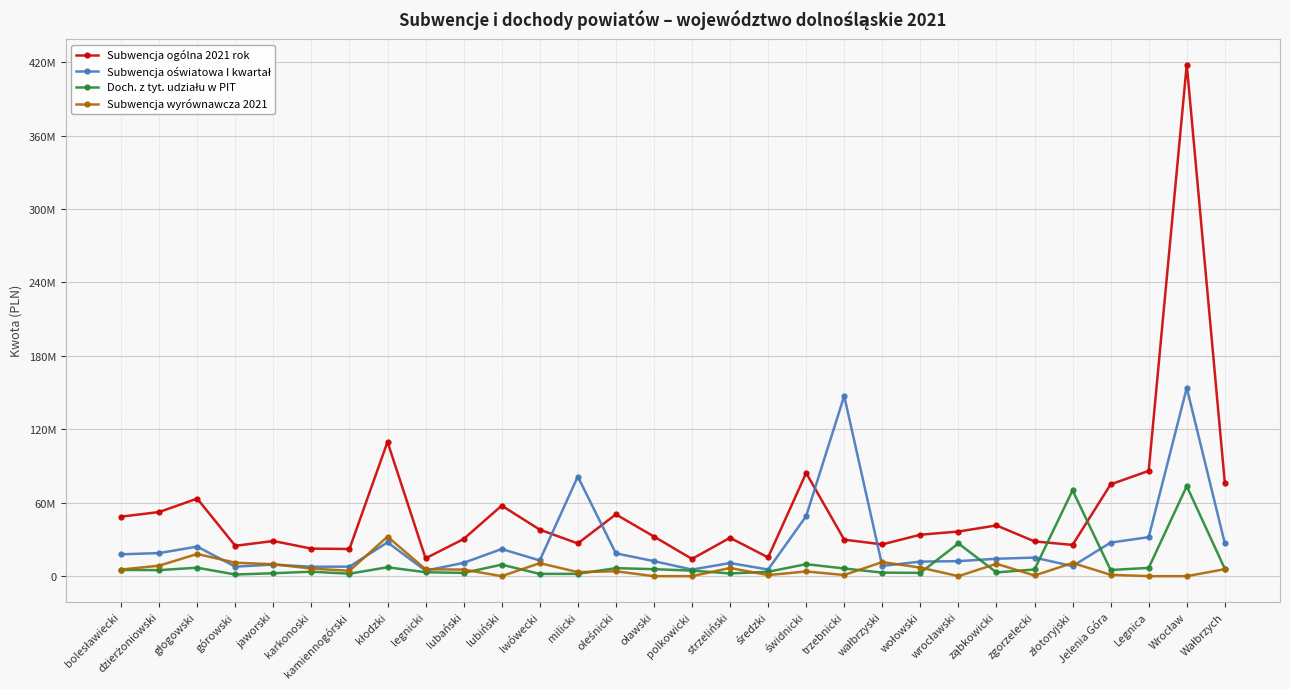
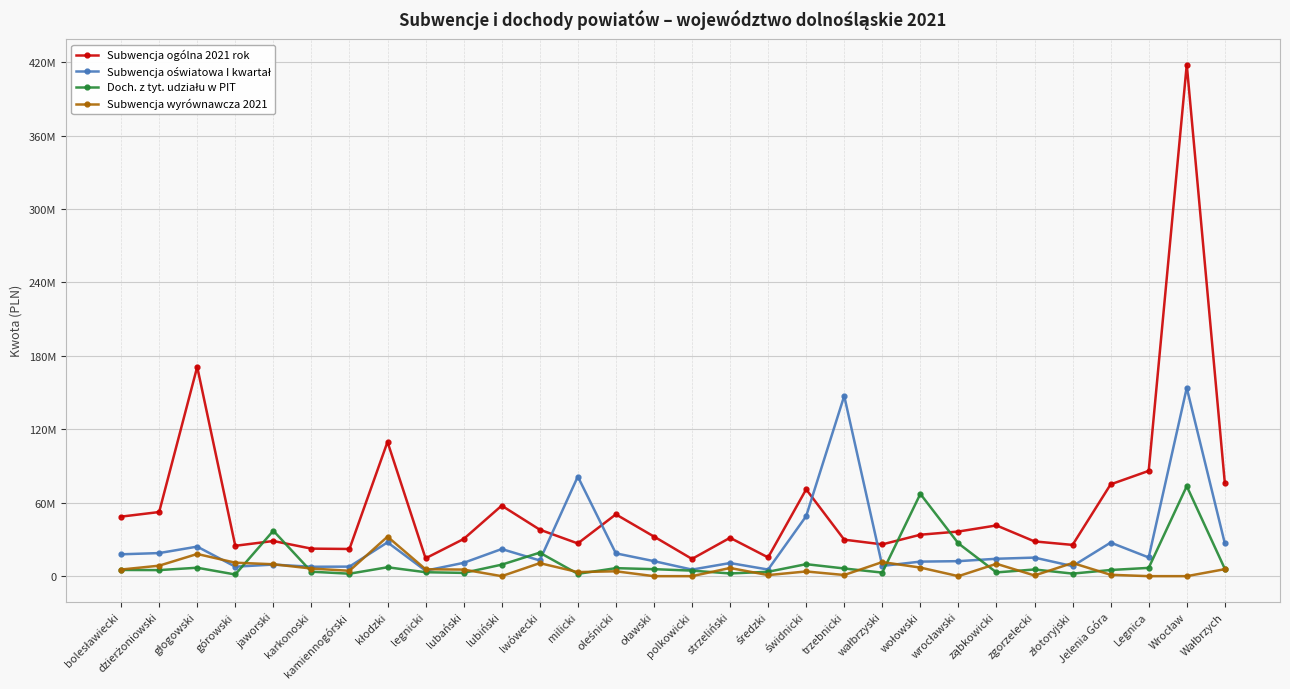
Subwencja ogólna 2021 rok, głogowski: 63000000 -> 171000000
Doch. z tyt. udziału w PIT, jaworski: 2000000 -> 37000000
Doch. z tyt. udziału w PIT, lwówecki: 2000000 -> 19000000
Subwencja ogólna 2021 rok, świdnicki: 84000000 -> 71000000
Doch. z tyt. udziału w PIT, wołowski: 3000000 -> 67000000
Doch. z tyt. udziału w PIT, złotoryjski: 70000000 -> 2000000
Subwencja oświatowa I kwartał, Legnica: 32000000 -> 15000000
